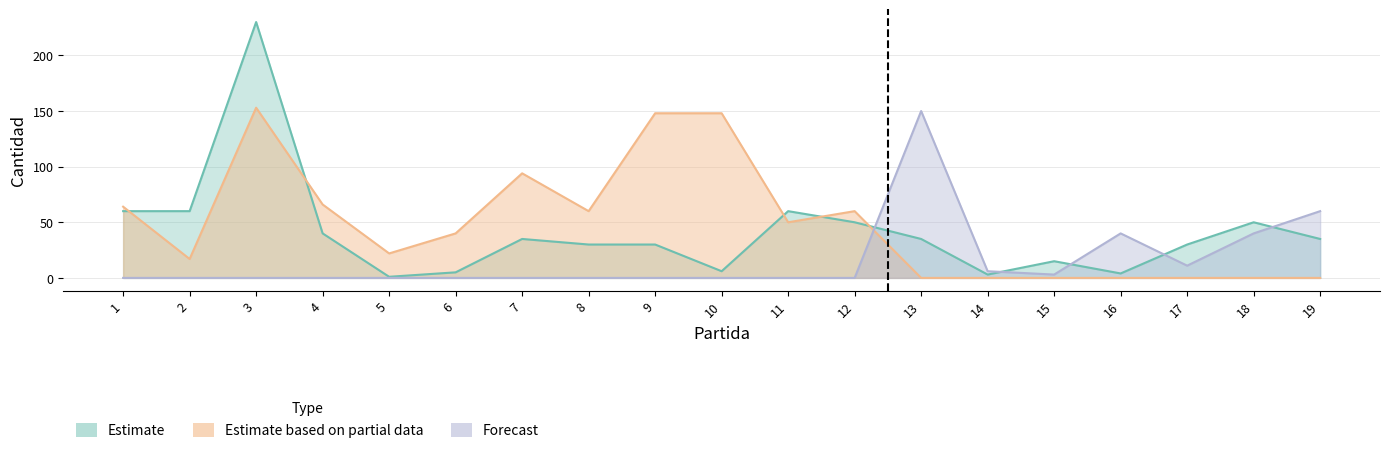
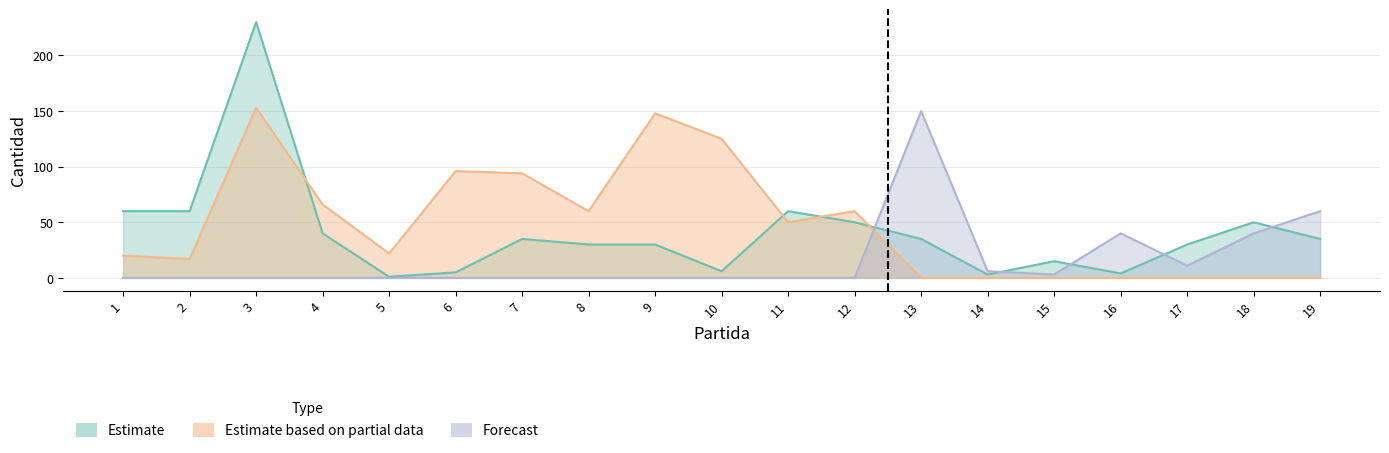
Estimate based on partial data, 1: 64 -> 20
Estimate based on partial data, 6: 40 -> 96
Estimate based on partial data, 10: 148 -> 125
